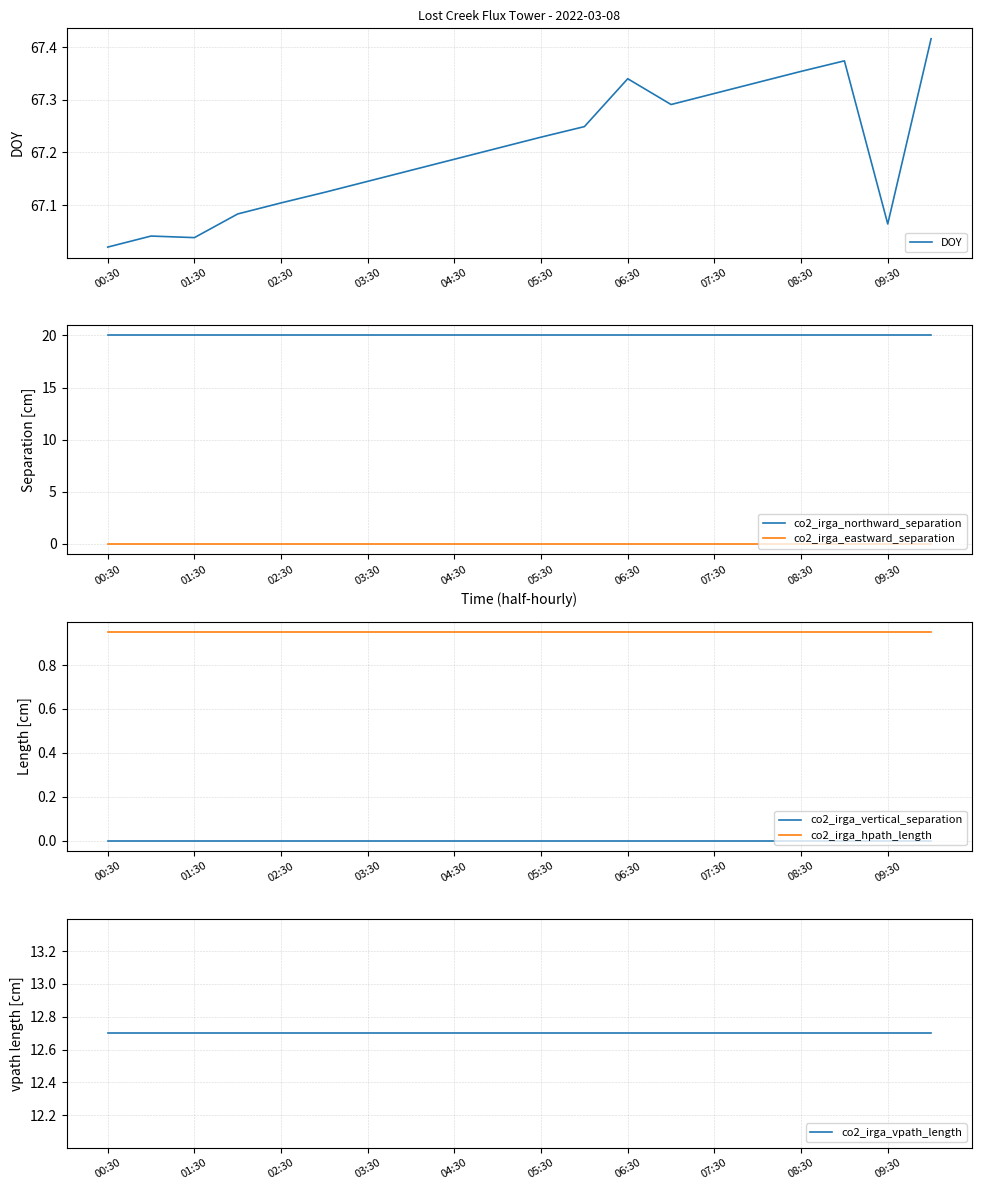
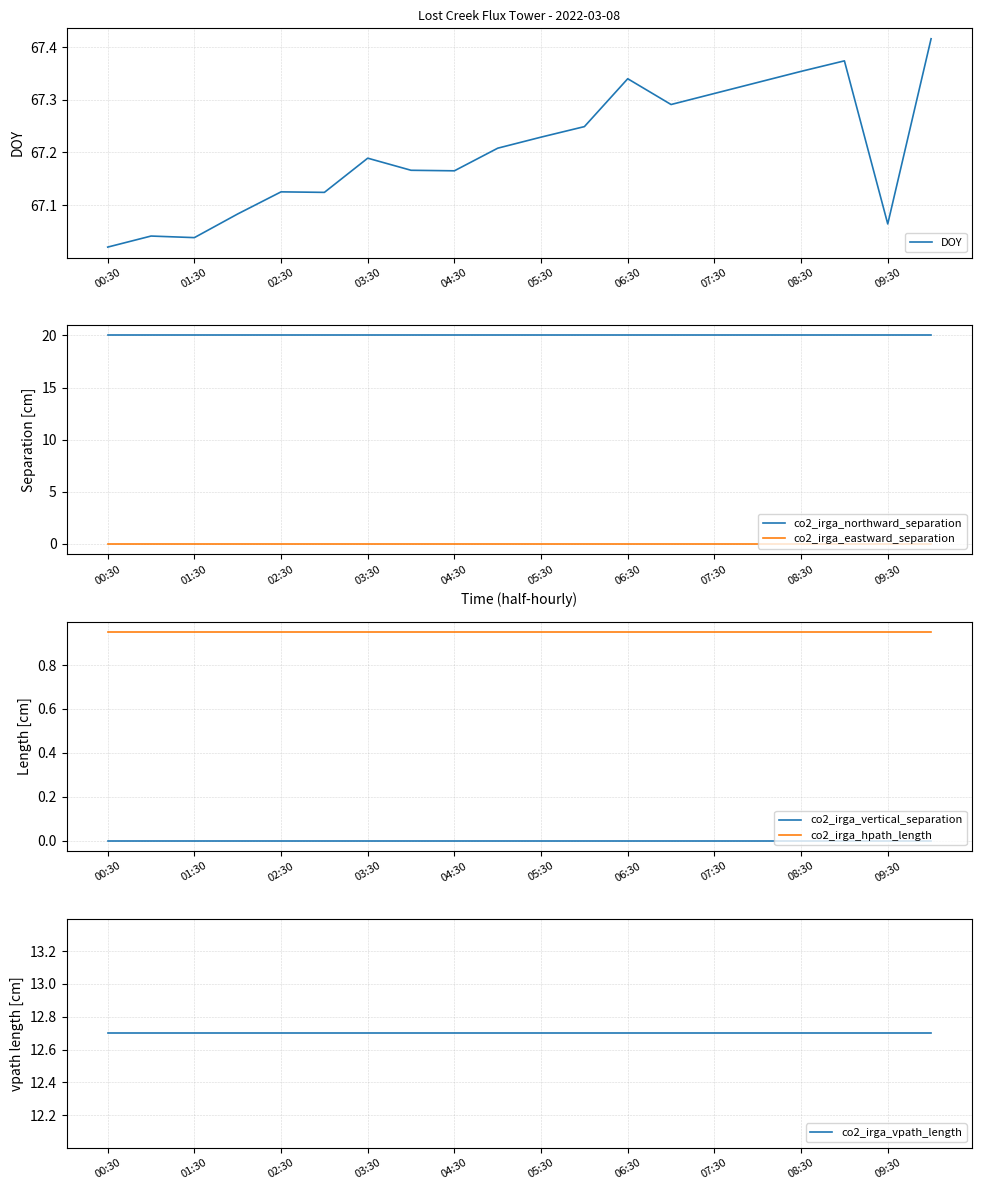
Lost Creek Flux Tower - 2022-03-08, 02:30: 67.10 -> 67.13
Lost Creek Flux Tower - 2022-03-08, 03:30: 67.15 -> 67.19
Lost Creek Flux Tower - 2022-03-08, 04:30: 67.19 -> 67.17
